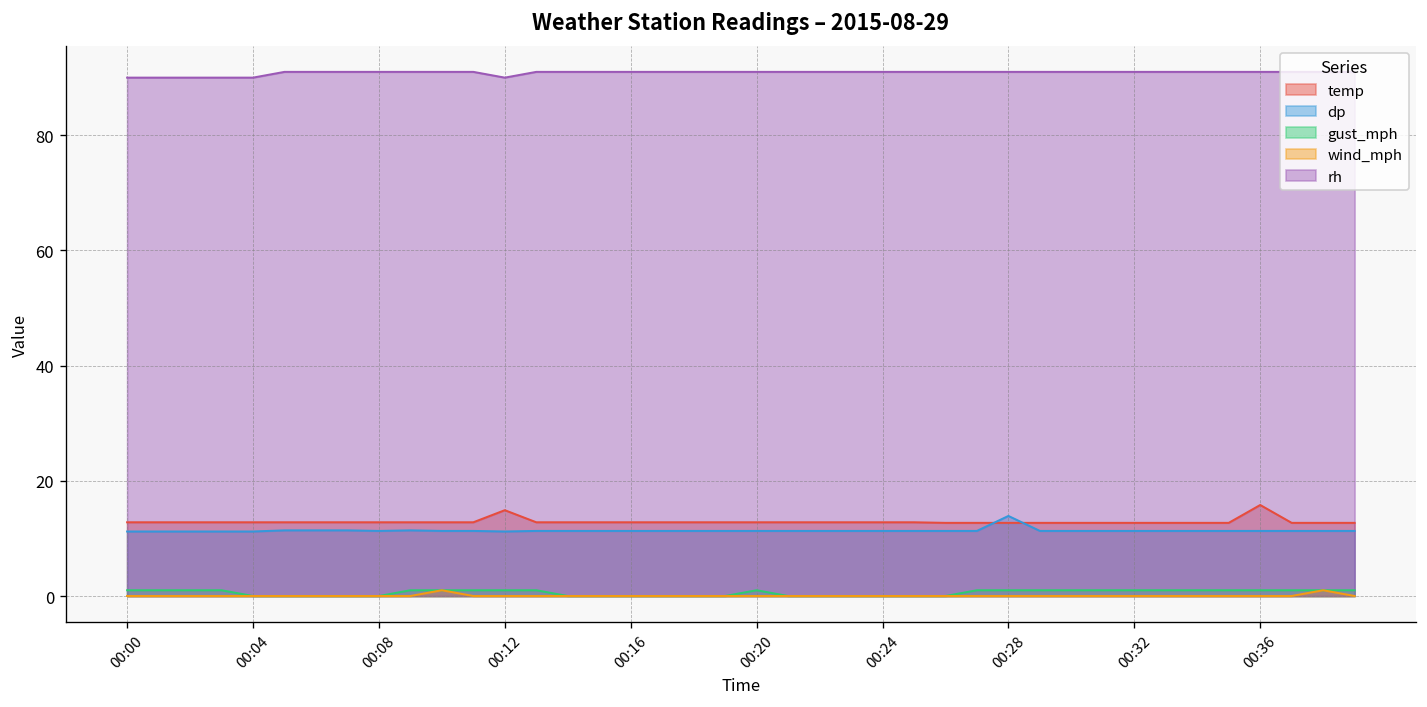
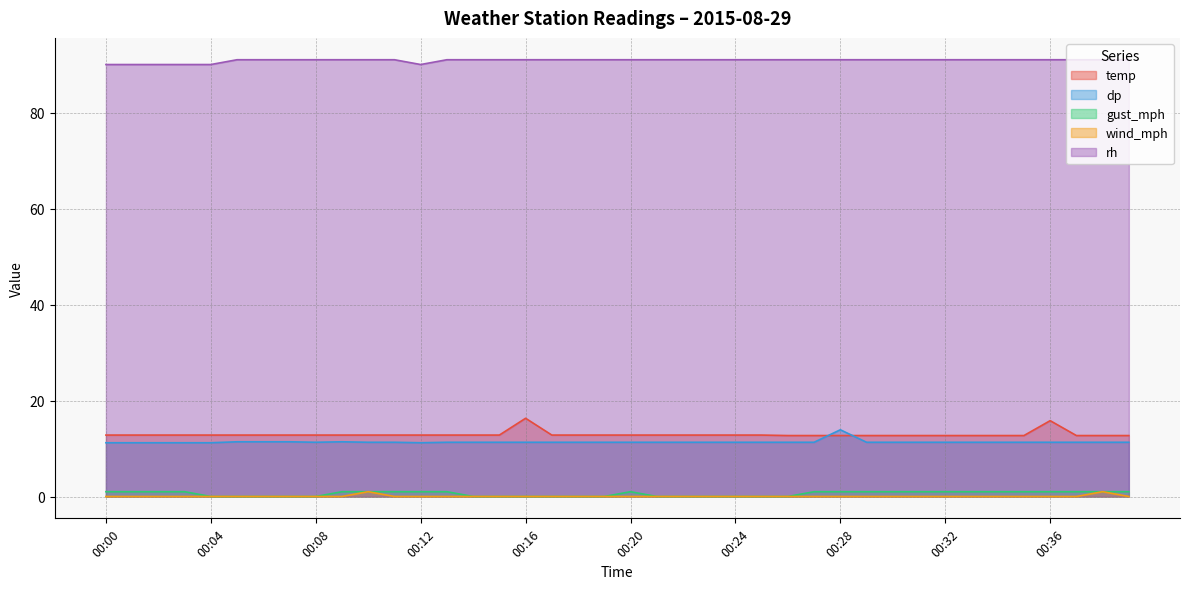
temp, 00:12: 15 -> 13
temp, 00:16: 13 -> 16
